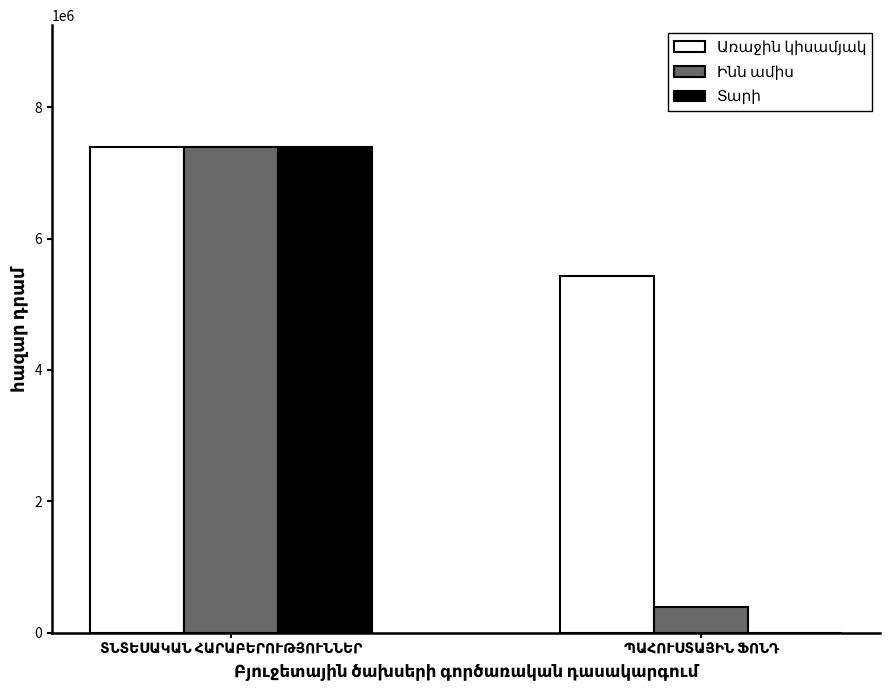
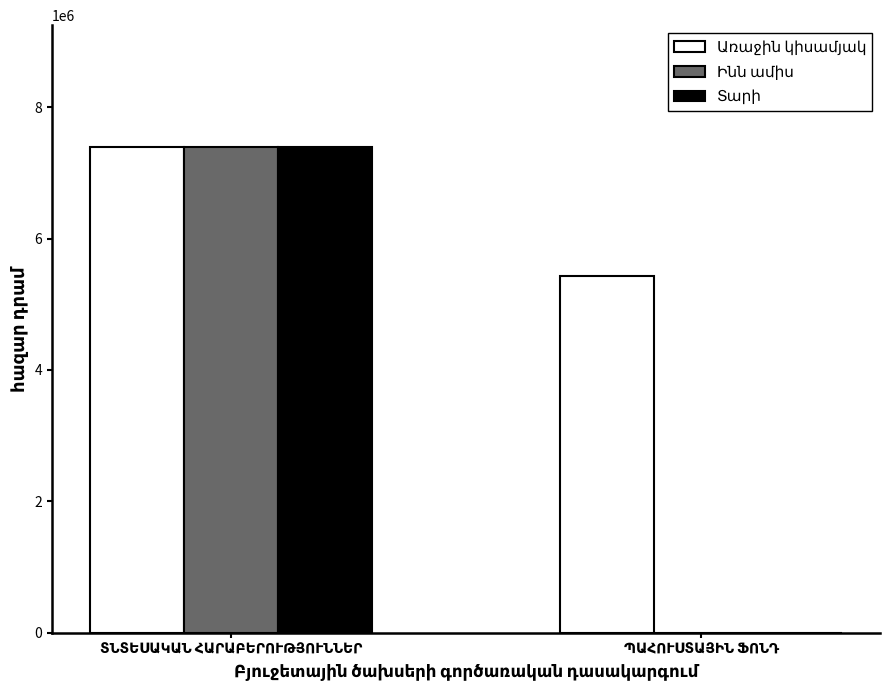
Ինն ամիս, ՊԱՀՈՒՍՏԱՅԻՆ ՖՈՆԴ: 400000 -> 0
